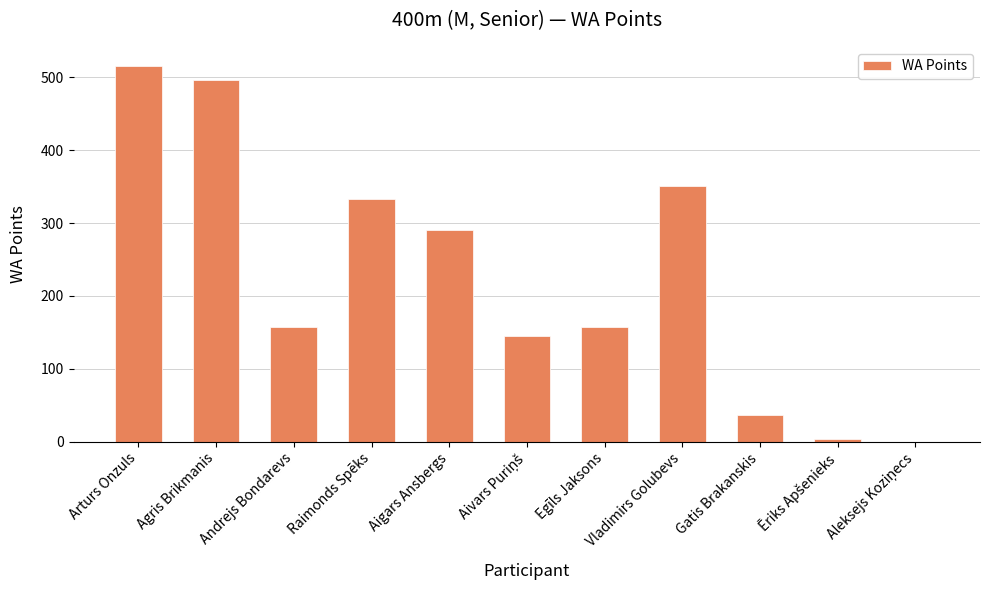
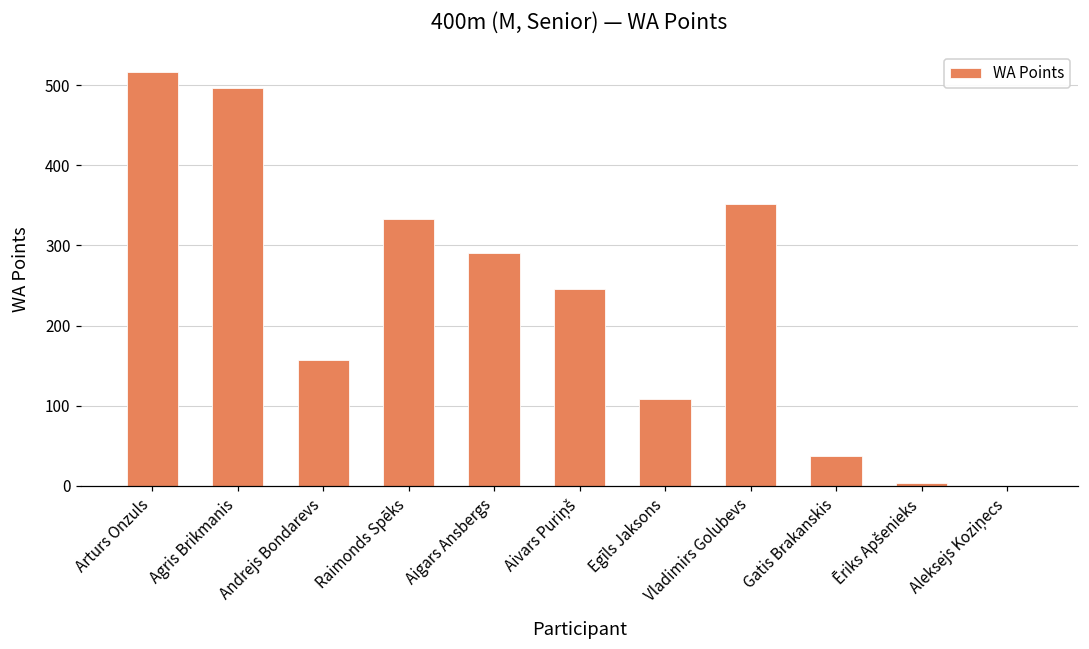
Aivars Puriņš: 150 -> 250
Egīls Jaksons: 160 -> 110
